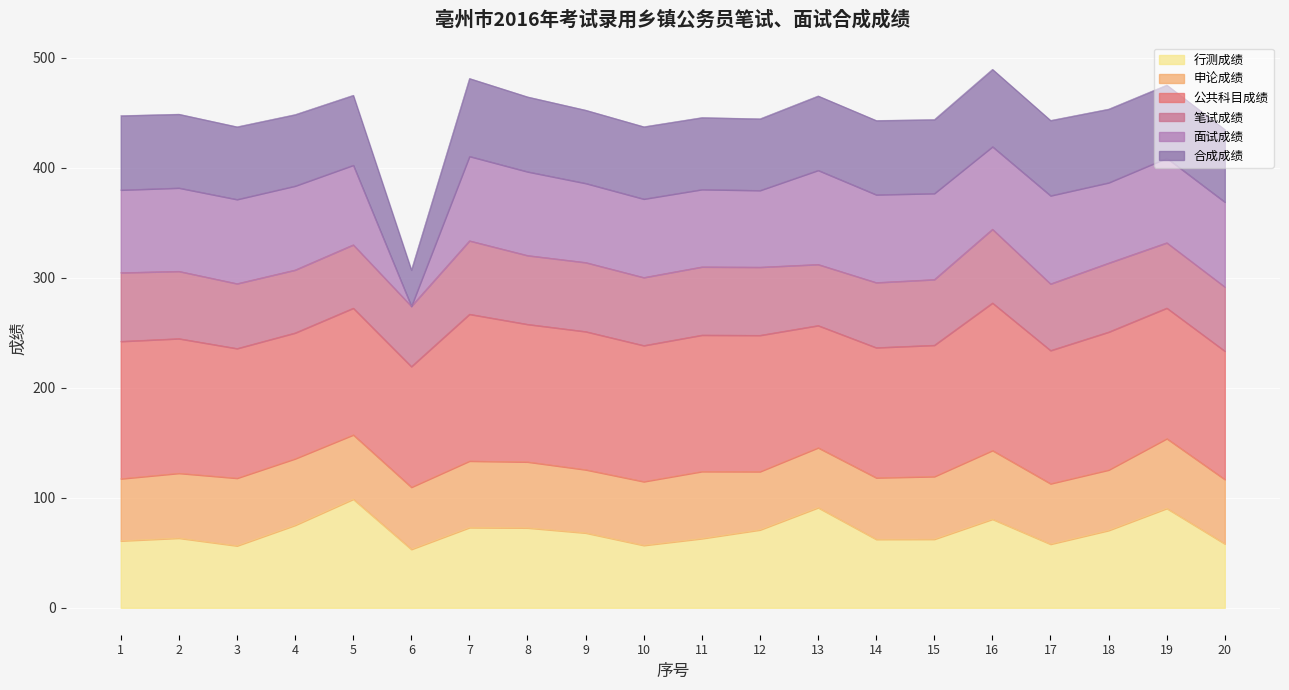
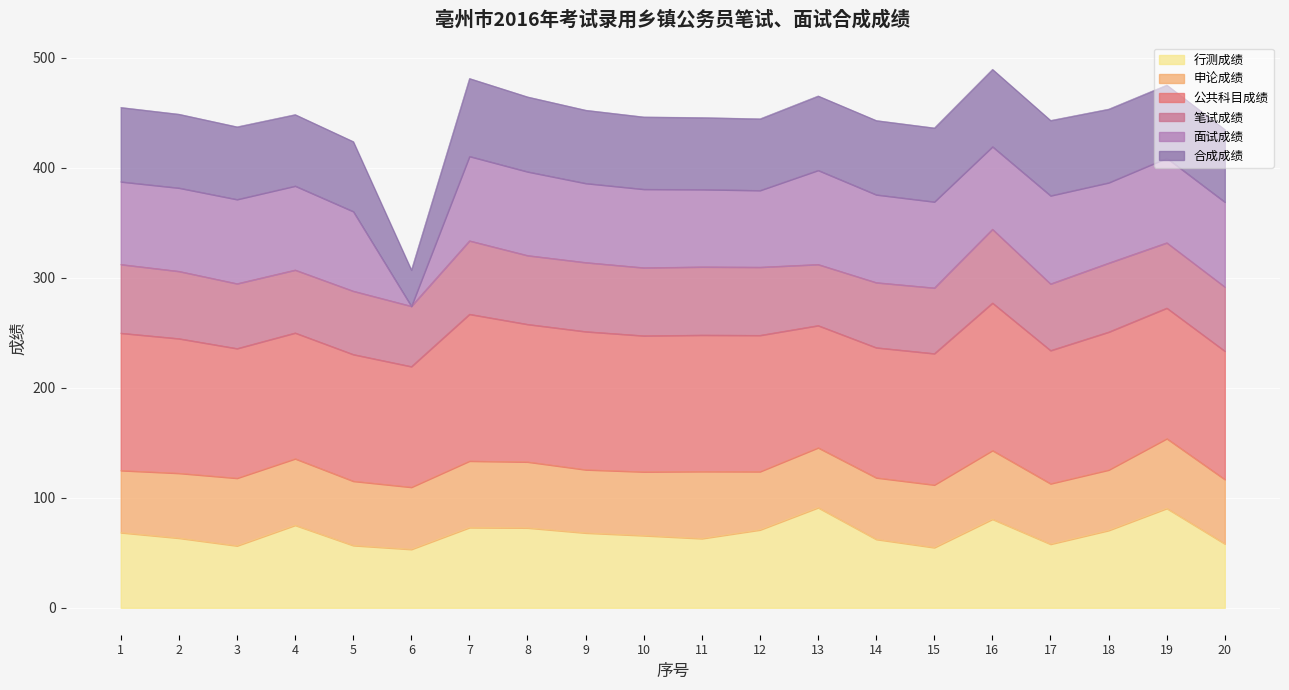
行测成绩, 1: 61 -> 68
行测成绩, 5: 99 -> 57
行测成绩, 10: 57 -> 66
行测成绩, 15: 62 -> 55
